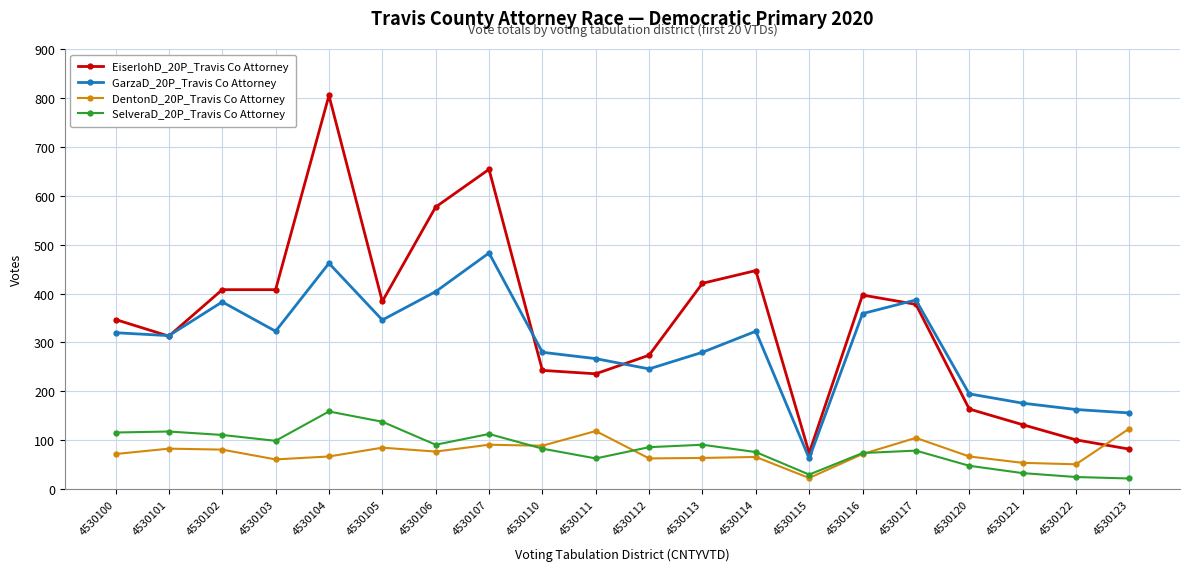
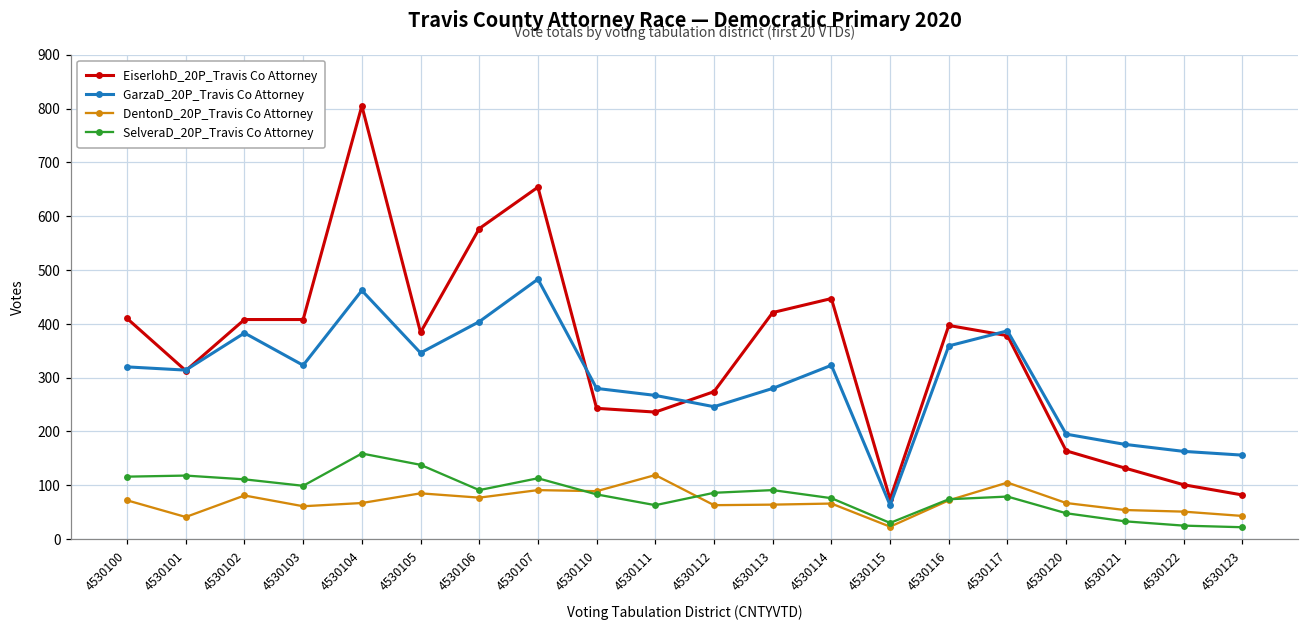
EiserlohD_20P_Travis Co Attorney, 4530100: 350 -> 410
DentonD_20P_Travis Co Attorney, 4530101: 80 -> 40
DentonD_20P_Travis Co Attorney, 4530123: 120 -> 40
